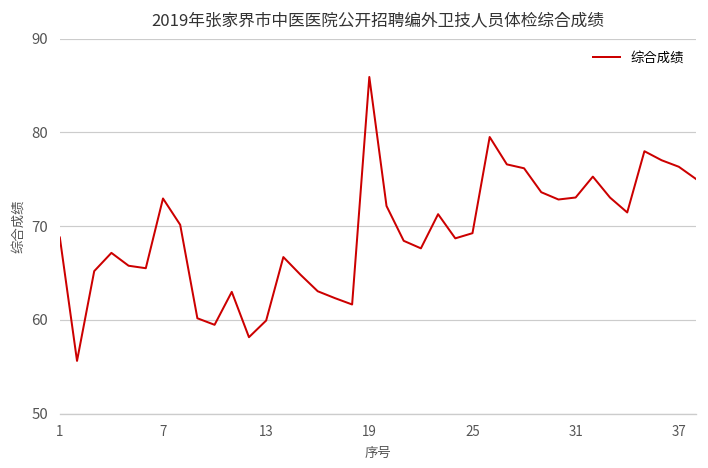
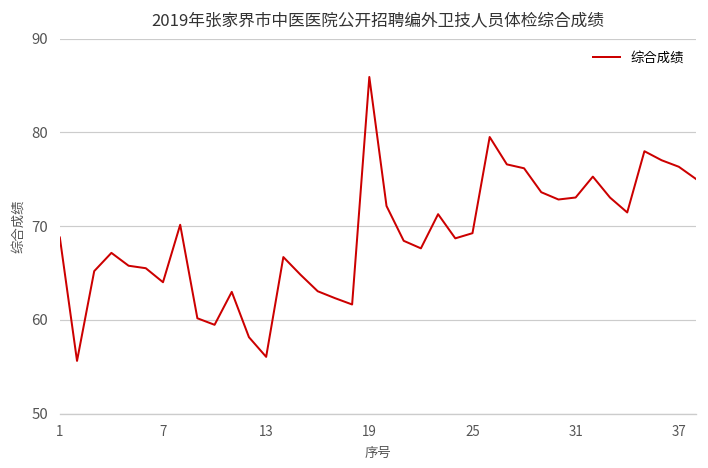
7: 73 -> 64
13: 60 -> 56
